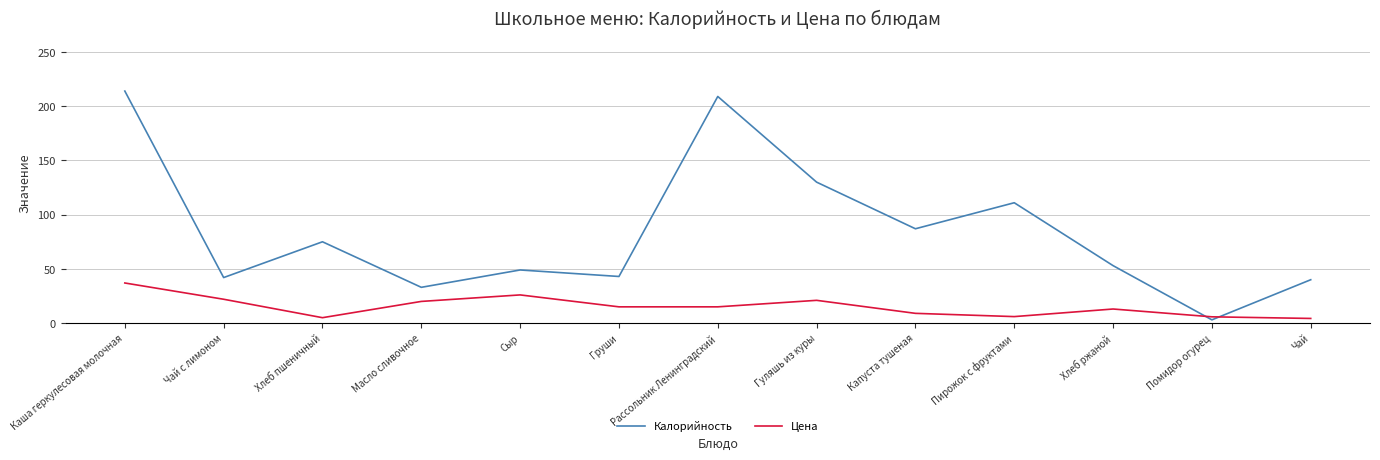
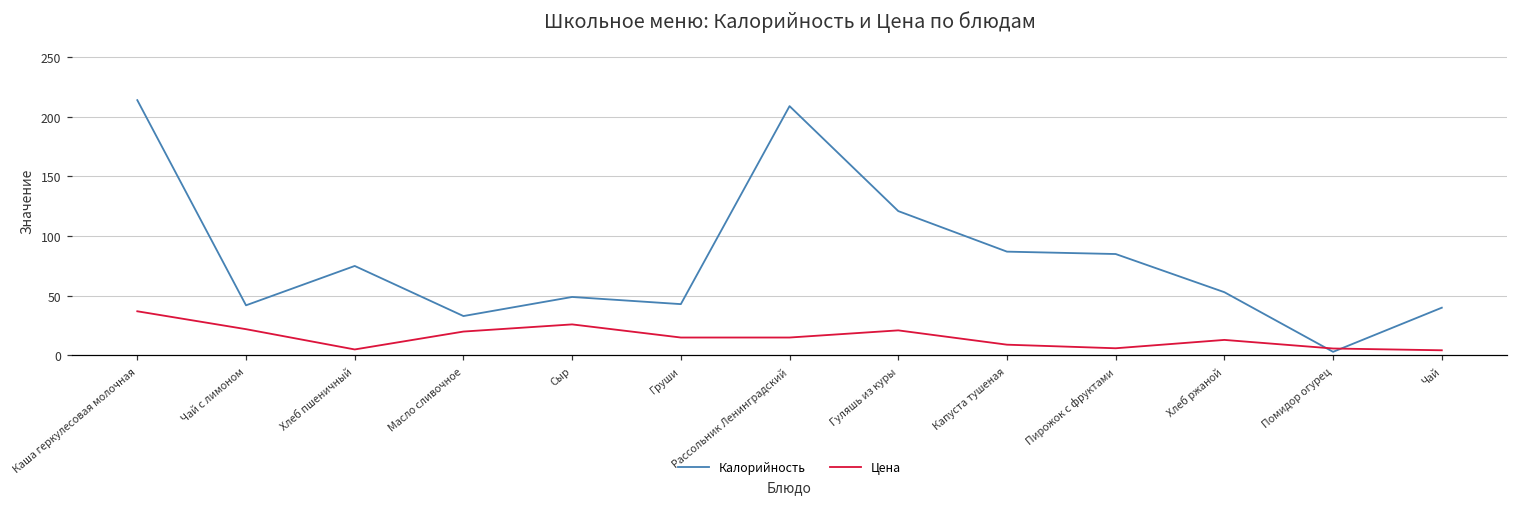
Калорийность, Гуляшь из куры: 130 -> 121
Калорийность, Пирожок с фруктами: 111 -> 85
